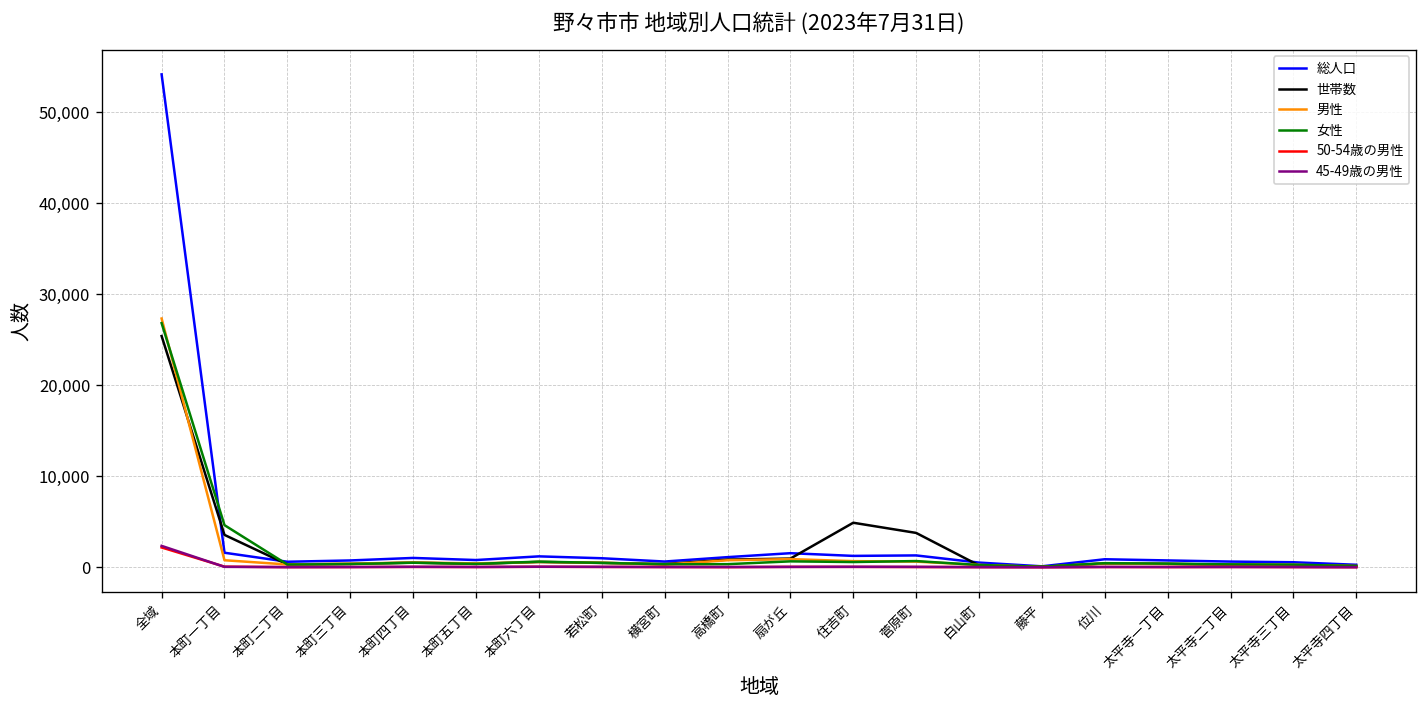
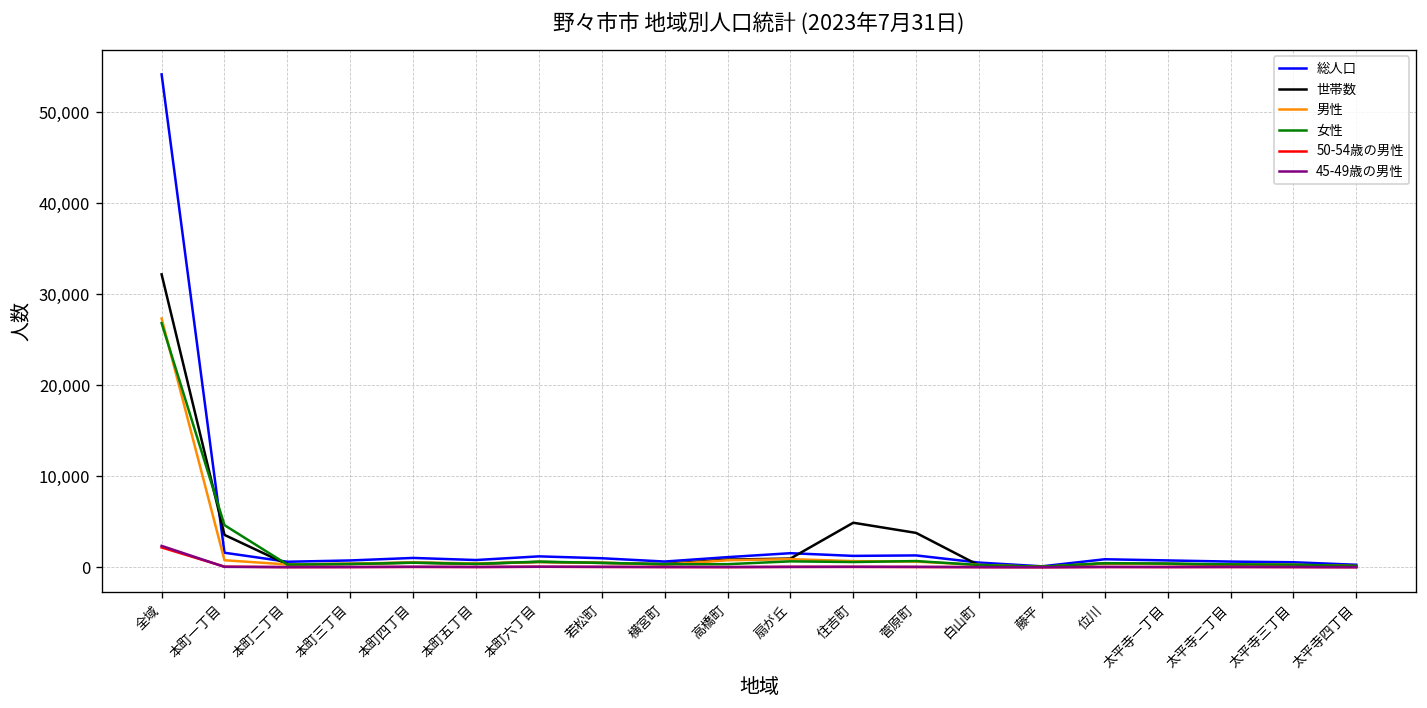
世帯数, 全域: 25,000 -> 32,000
